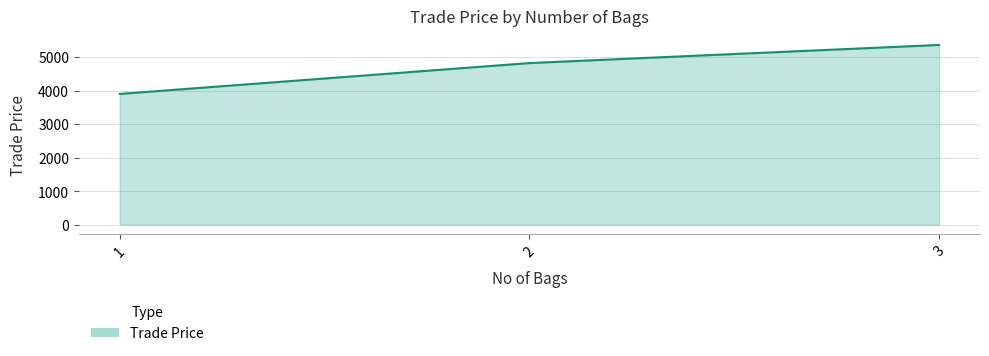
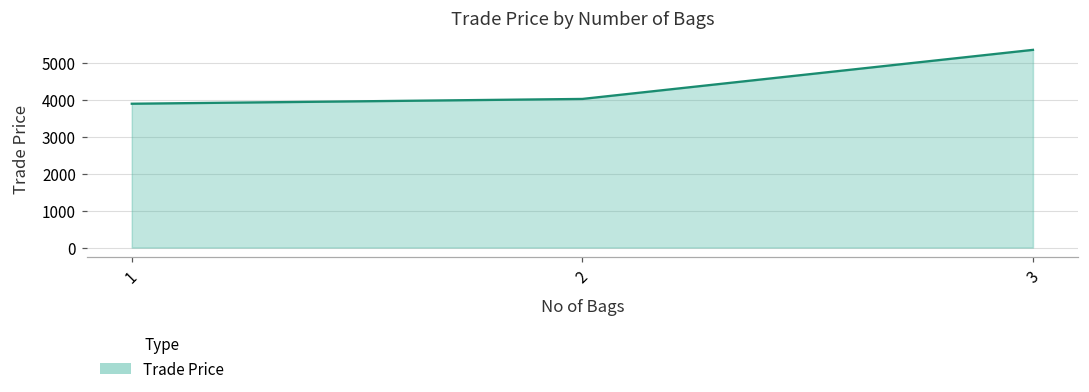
2: 4800 -> 4000
